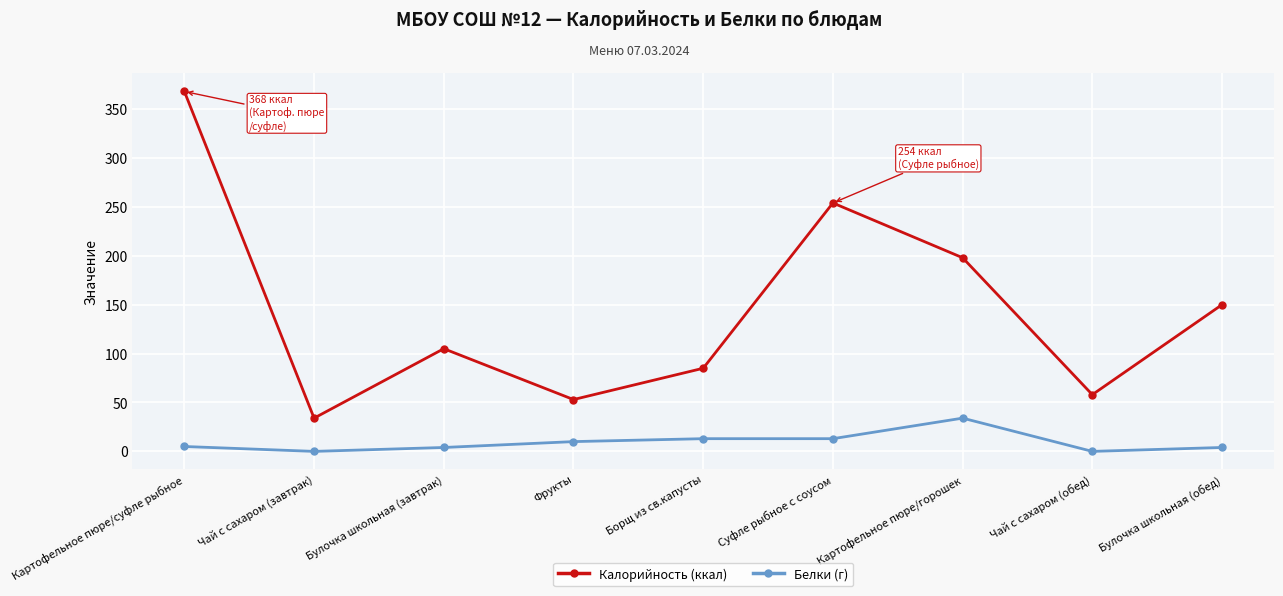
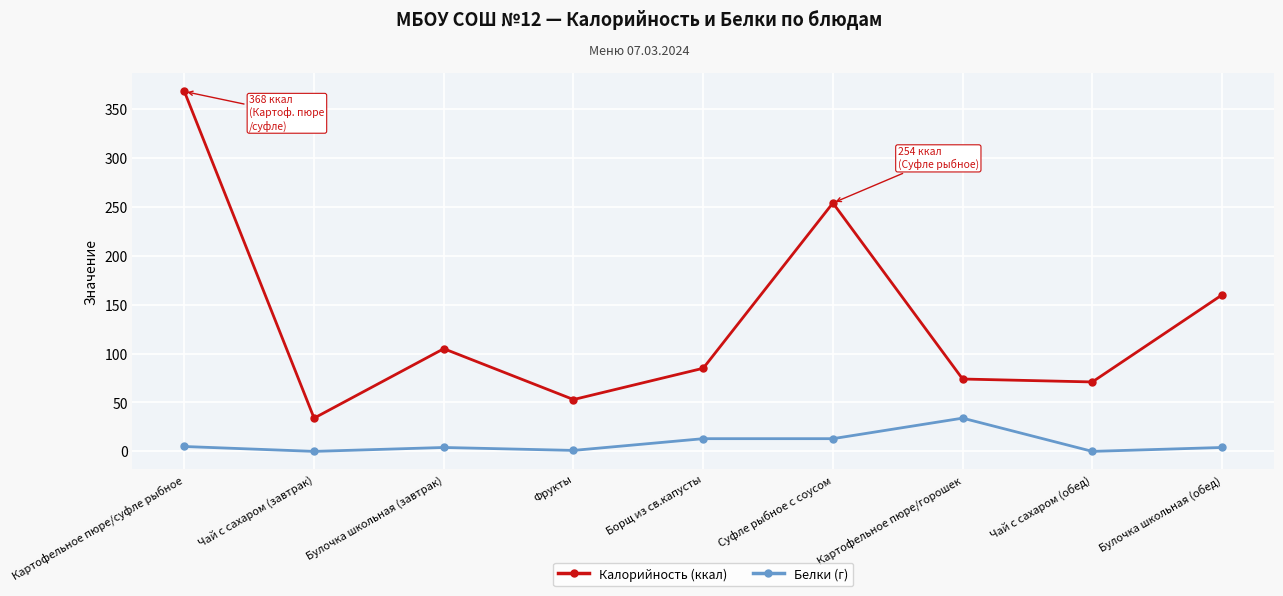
Белки (г), Фрукты: 10 -> 0
Калорийность (ккал), Картофельное пюре/горошек: 200 -> 70
Калорийность (ккал), Чай с сахаром (обед): 60 -> 70
Калорийность (ккал), Булочка школьная (обед): 150 -> 160
